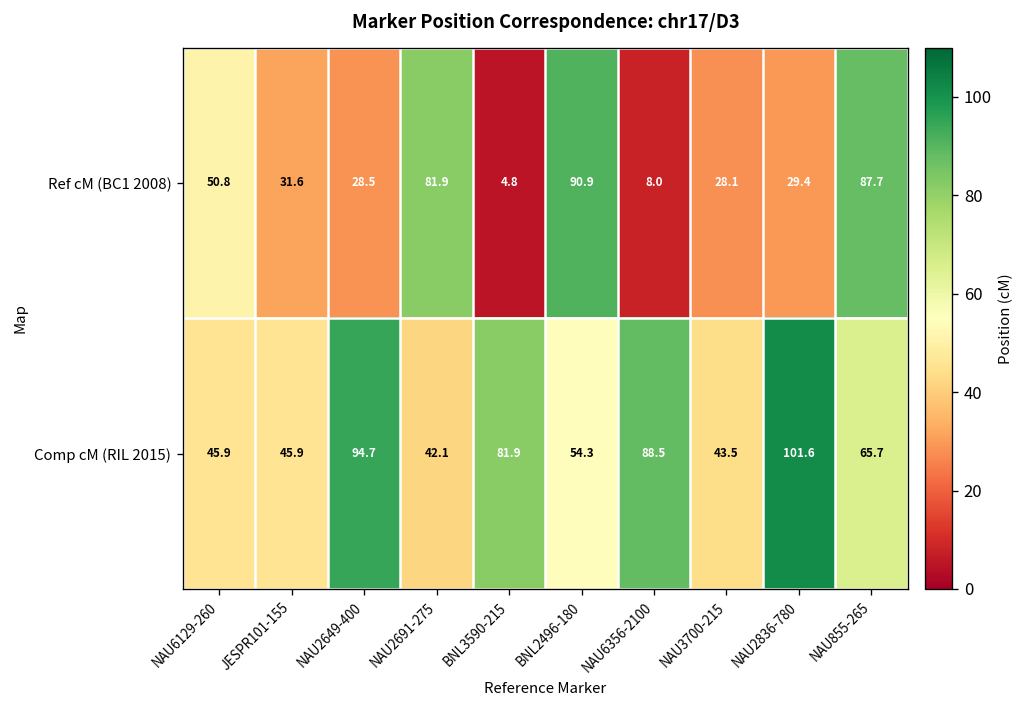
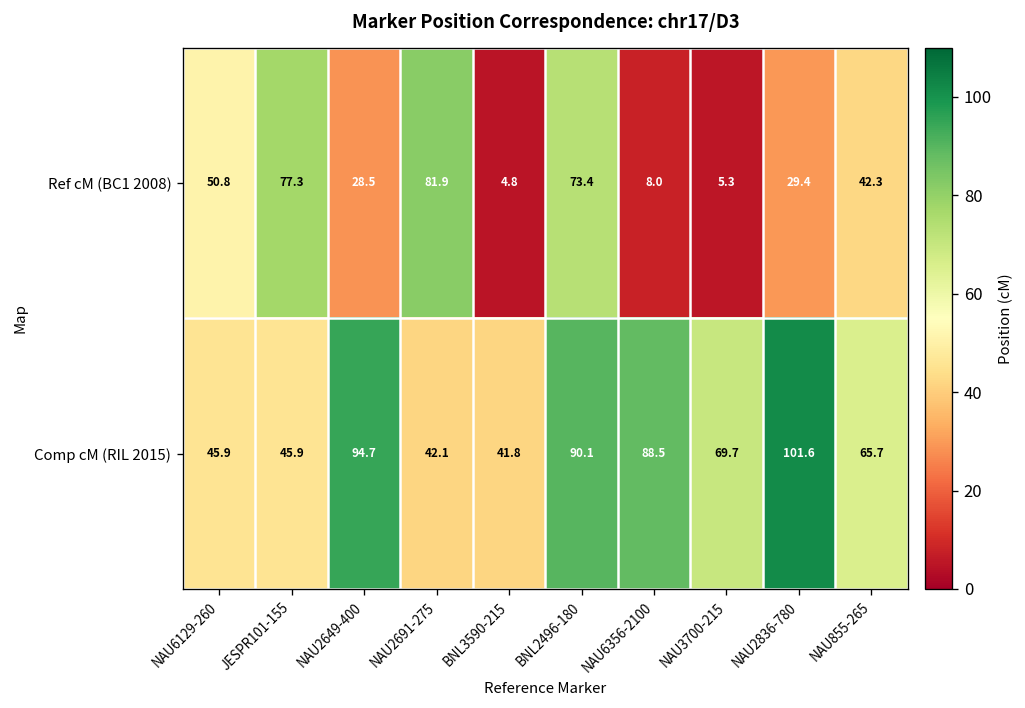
Ref cM (BC1 2008), JESPR101-155: 31.6 -> 77.3
Ref cM (BC1 2008), BNL2496-180: 90.9 -> 73.4
Ref cM (BC1 2008), NAU3700-215: 28.1 -> 5.3
Ref cM (BC1 2008), NAU855-265: 87.7 -> 42.3
Comp cM (RIL 2015), BNL3590-215: 81.9 -> 41.8
Comp cM (RIL 2015), BNL2496-180: 54.3 -> 90.1
Comp cM (RIL 2015), NAU3700-215: 43.5 -> 69.7
